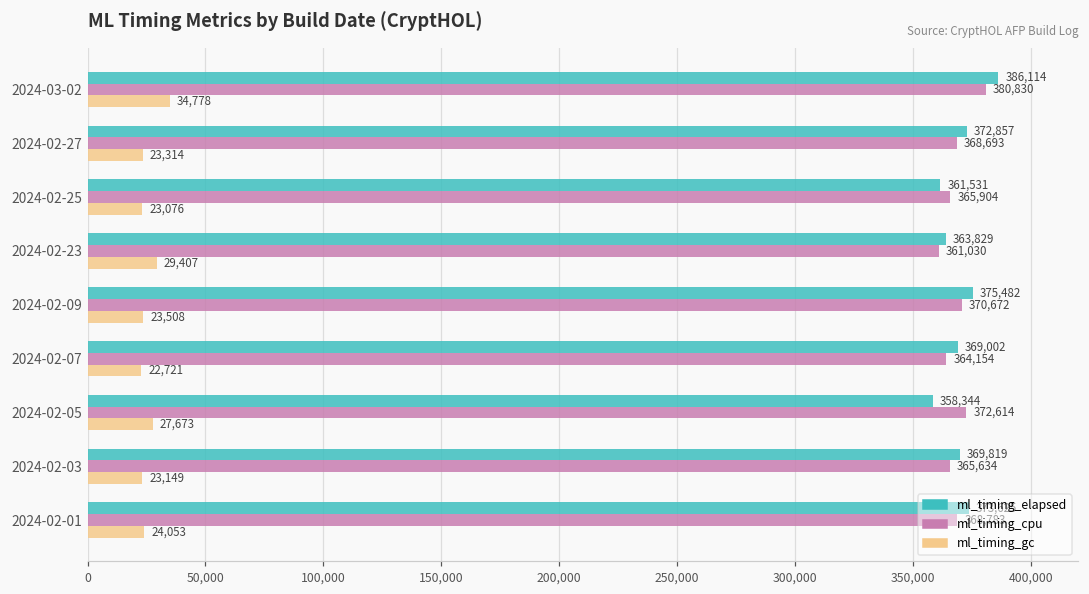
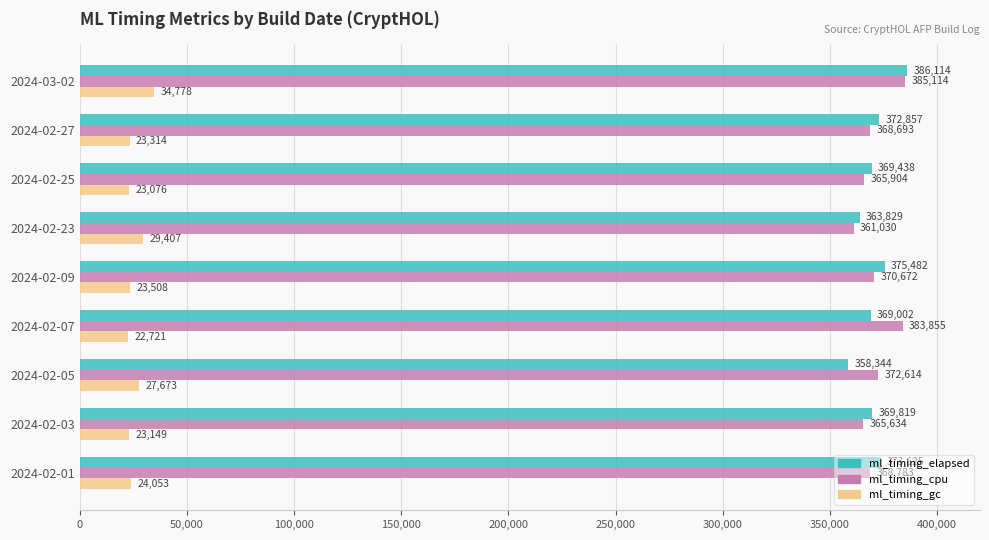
ml_timing_cpu, 2024-03-02: 380,830 -> 385,114
ml_timing_elapsed, 2024-02-25: 361,531 -> 369,438
ml_timing_cpu, 2024-02-07: 364,154 -> 383,855
